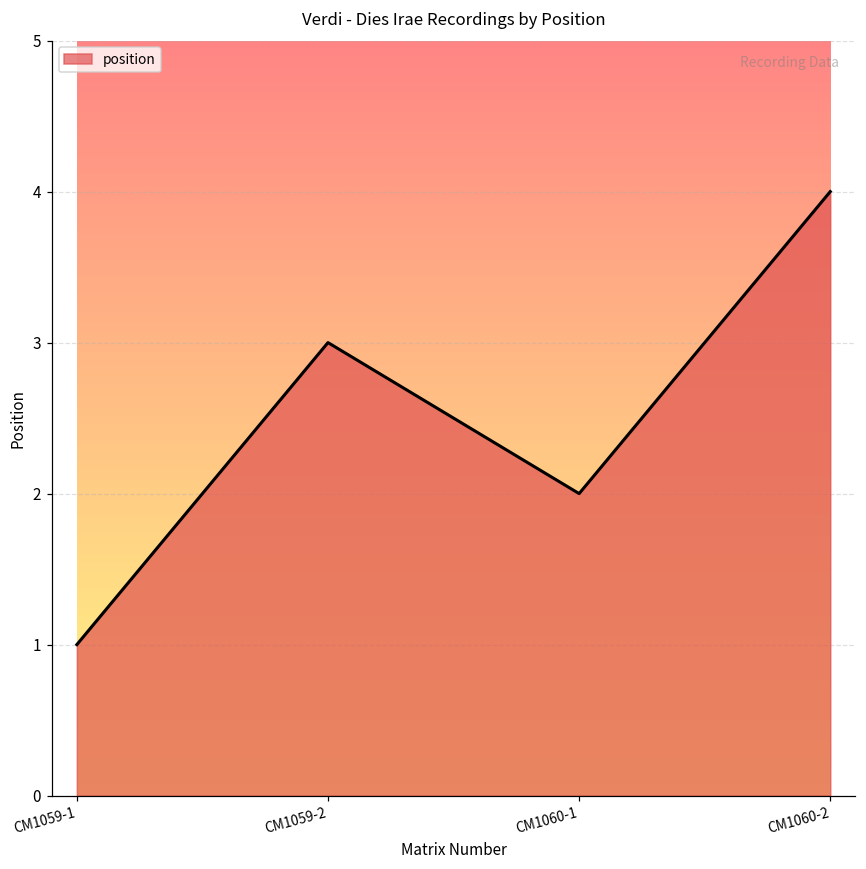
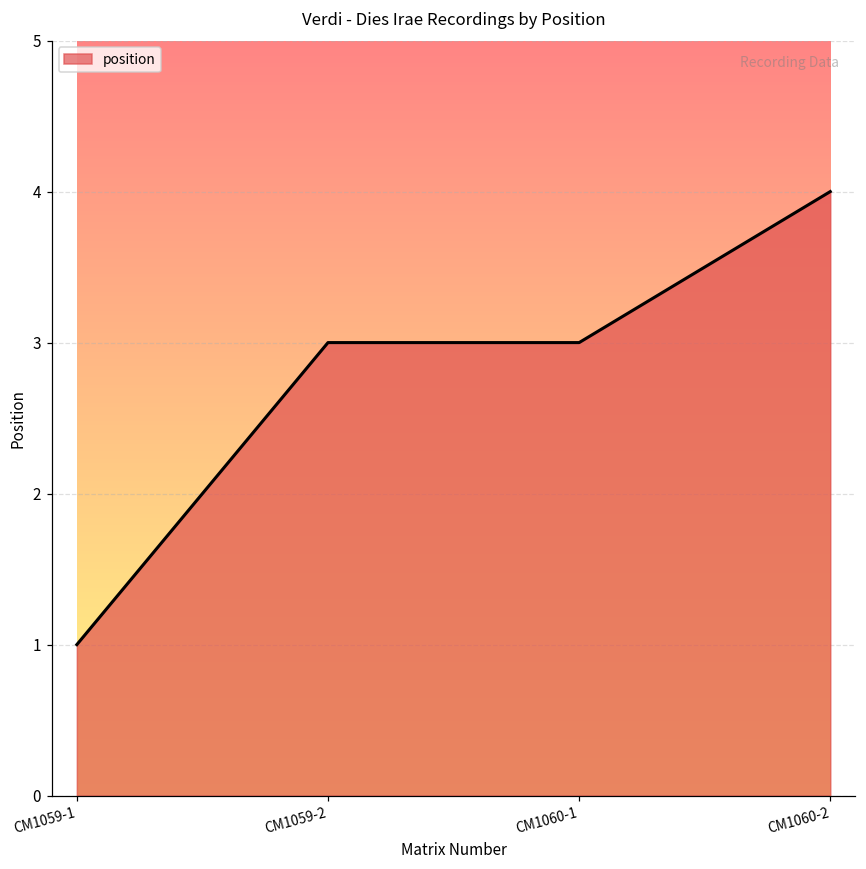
CM1060-1: 2 -> 3
